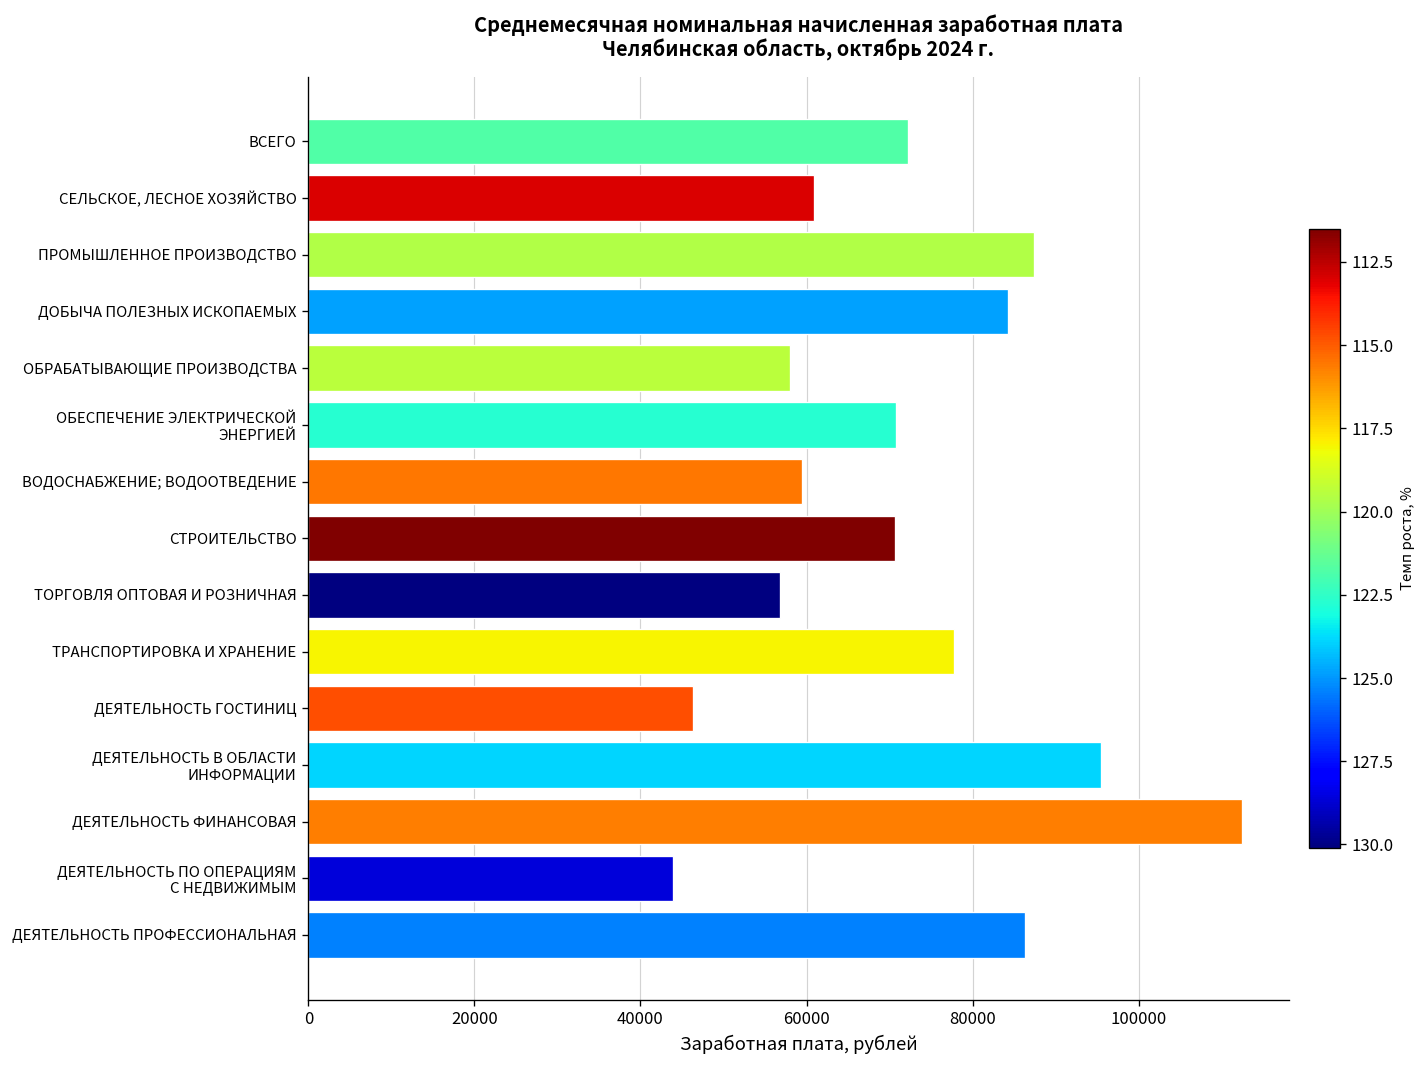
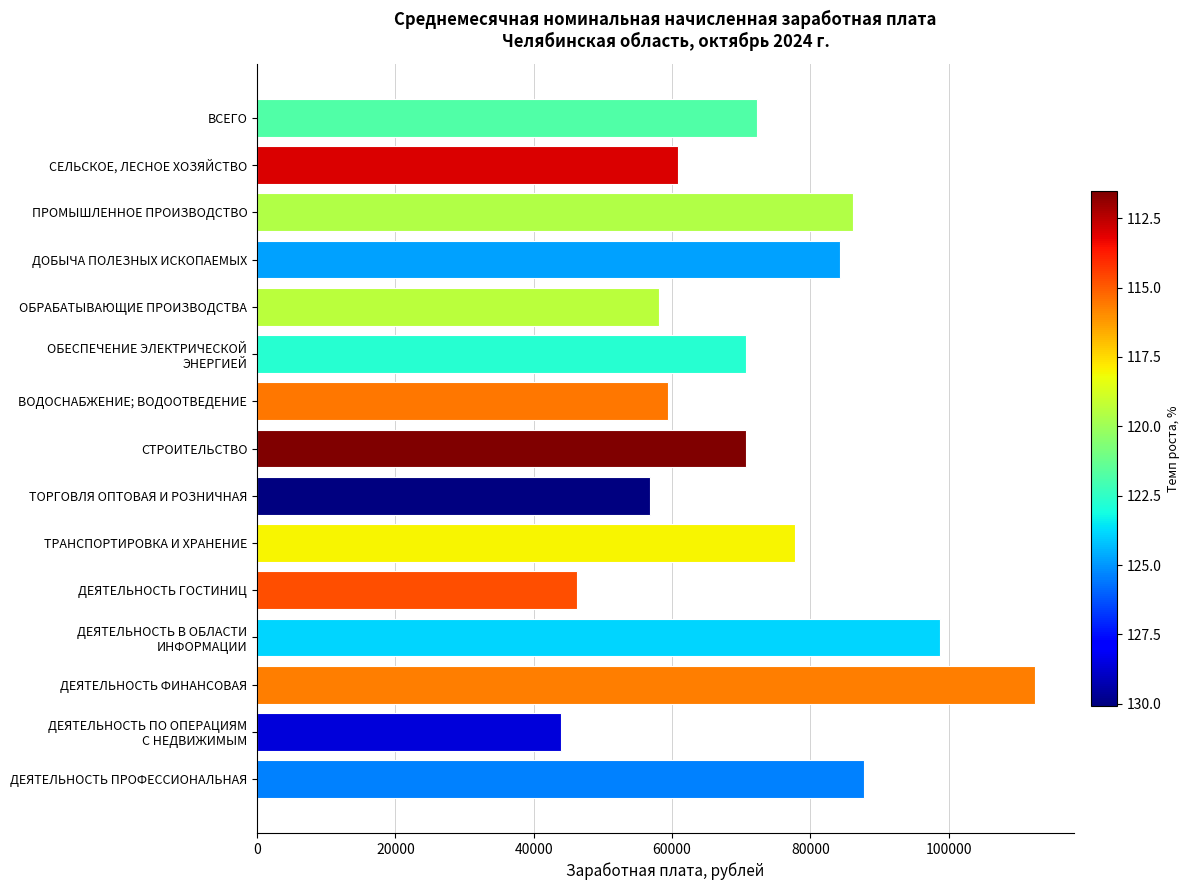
ПРОМЫШЛЕННОЕ ПРОИЗВОДСТВО: 87000 -> 86000
ДЕЯТЕЛЬНОСТЬ В ОБЛАСТИ ИНФОРМАЦИИ: 95000 -> 99000
ДЕЯТЕЛЬНОСТЬ ПРОФЕССИОНАЛЬНАЯ: 86000 -> 88000
